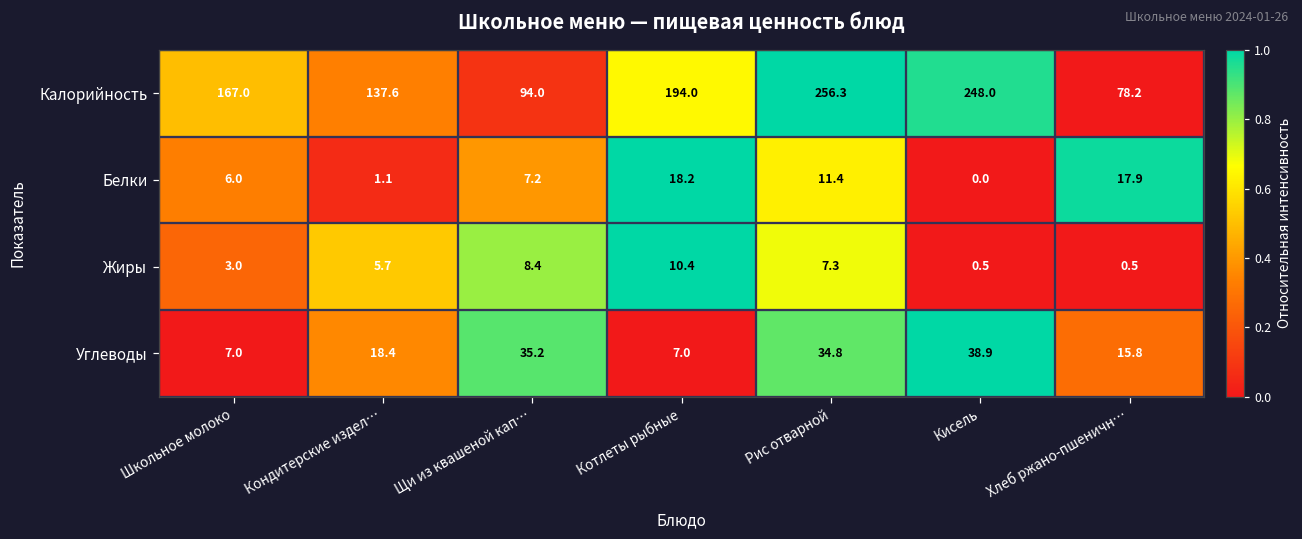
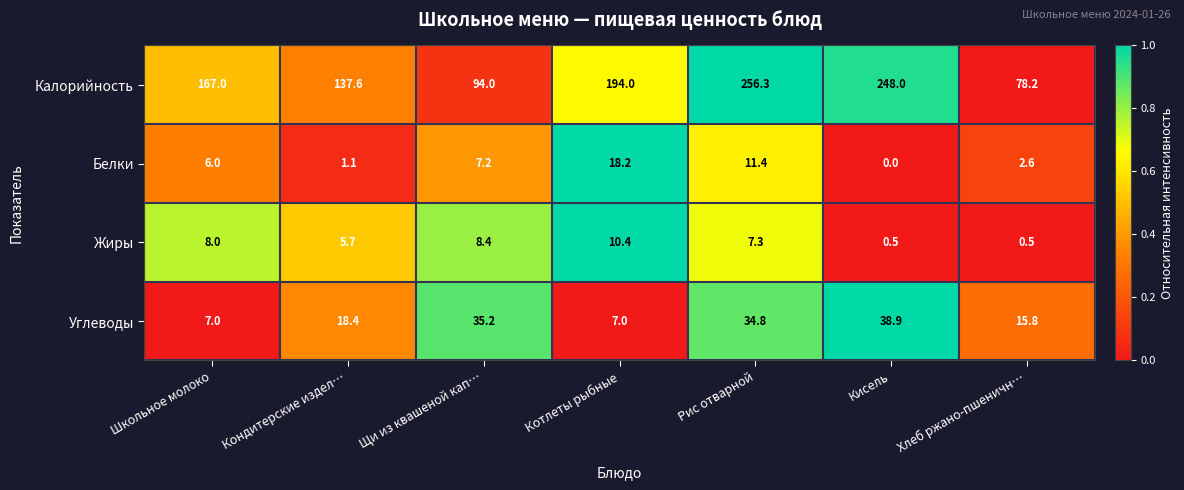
Белки, Хлеб ржано-пшеничн…: 17.9 -> 2.6
Жиры, Школьное молоко: 3.0 -> 8.0
